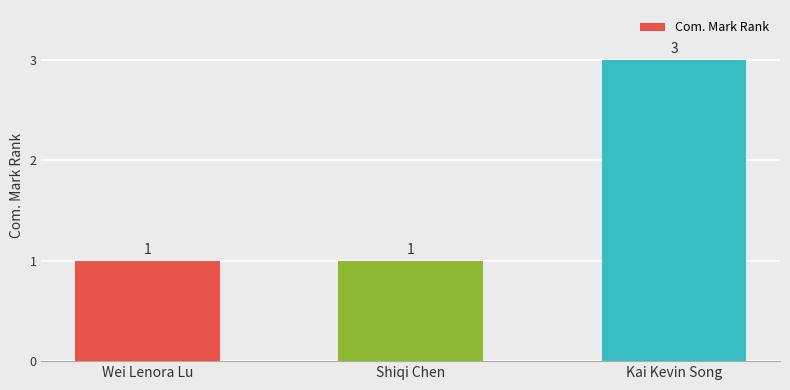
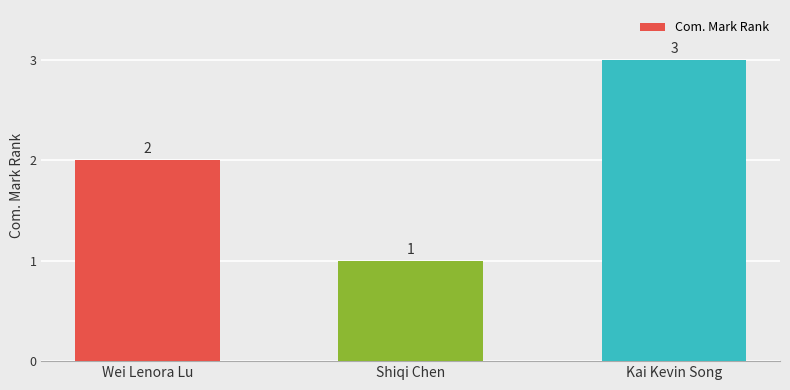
Wei Lenora Lu: 1 -> 2
